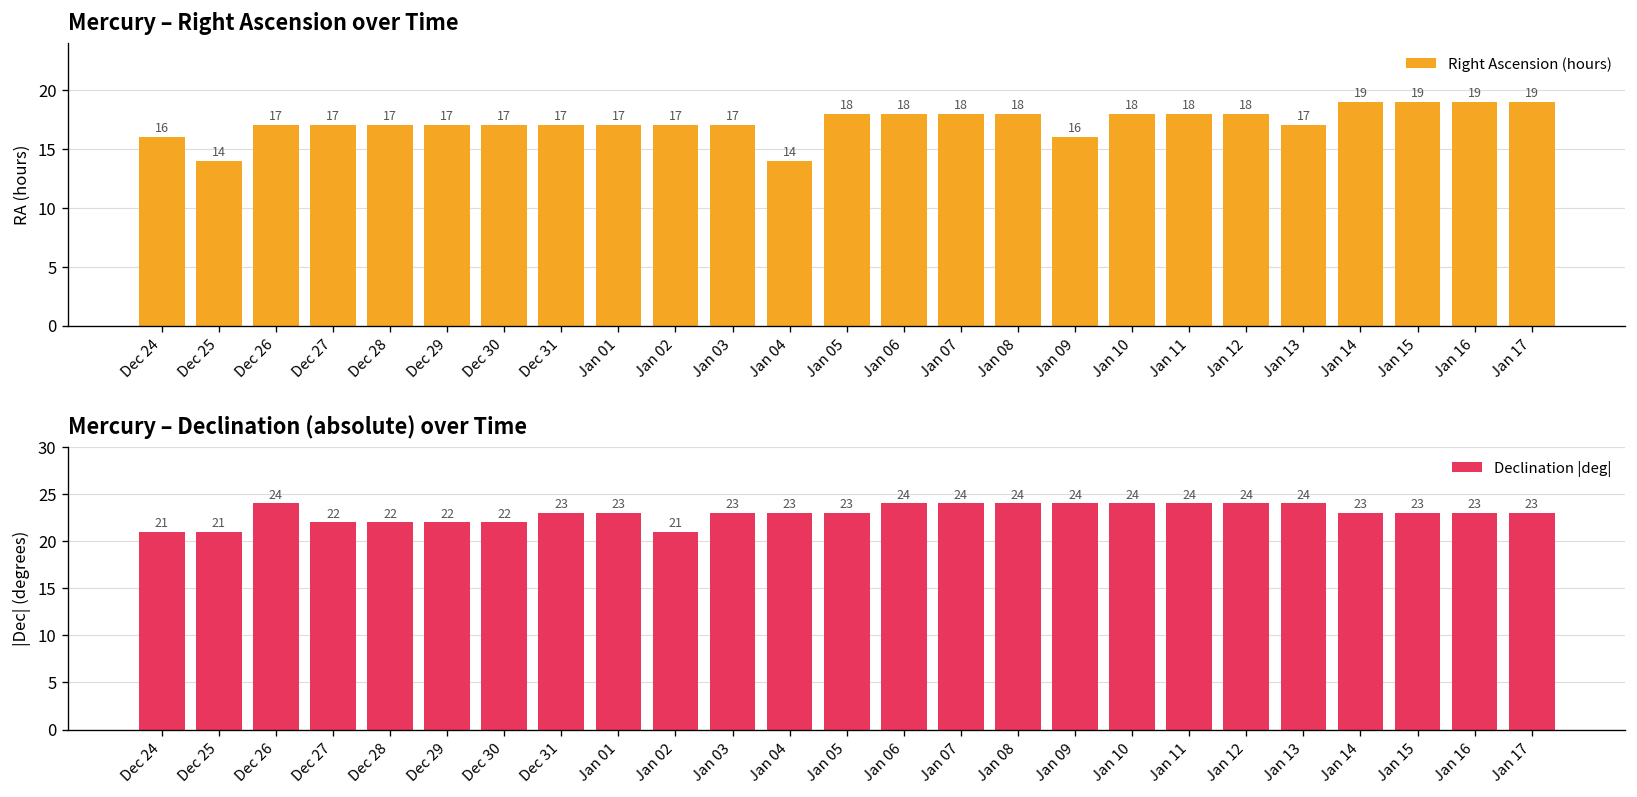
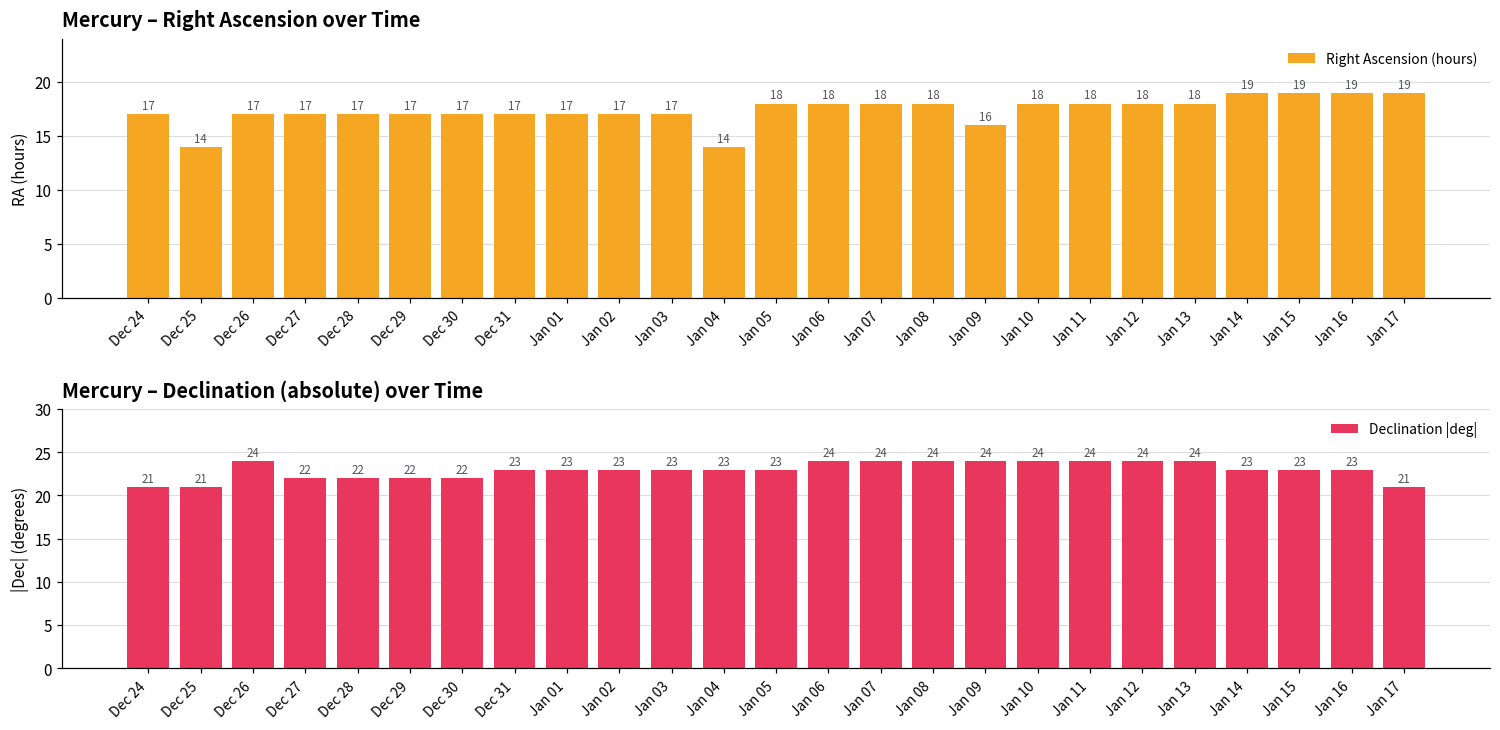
Mercury – Right Ascension over Time, Dec 24: 16 -> 17
Mercury – Right Ascension over Time, Jan 13: 17 -> 18
Mercury – Declination (absolute) over Time, Jan 02: 21 -> 23
Mercury – Declination (absolute) over Time, Jan 17: 23 -> 21
